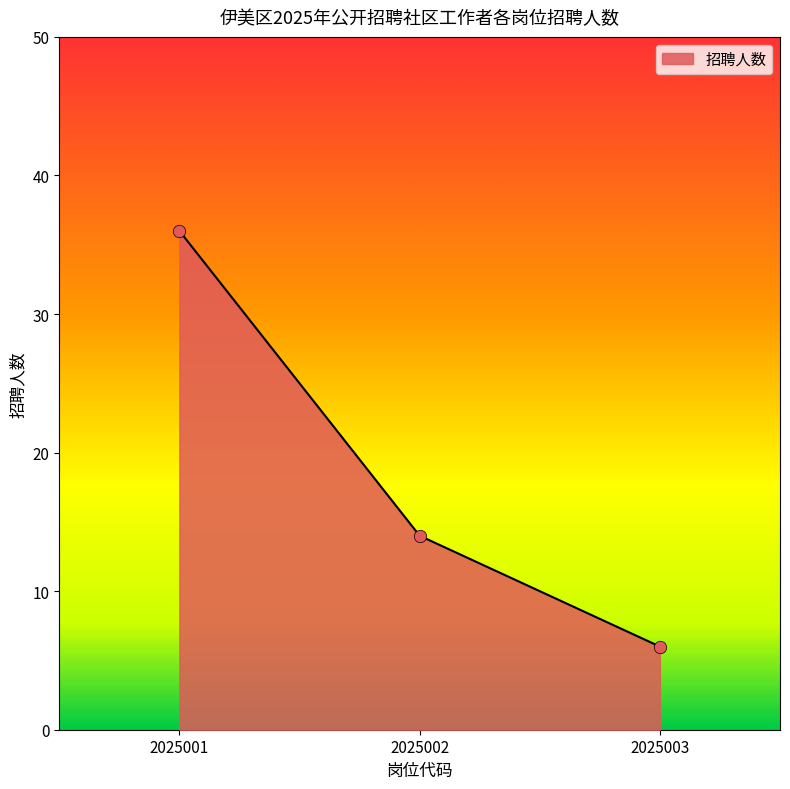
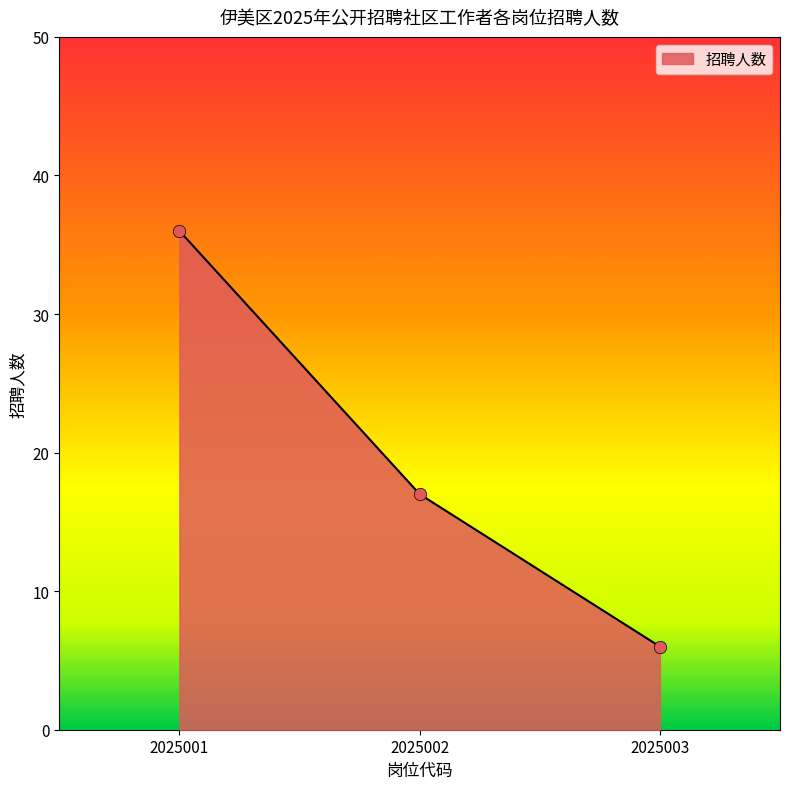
2025002: 14 -> 17
